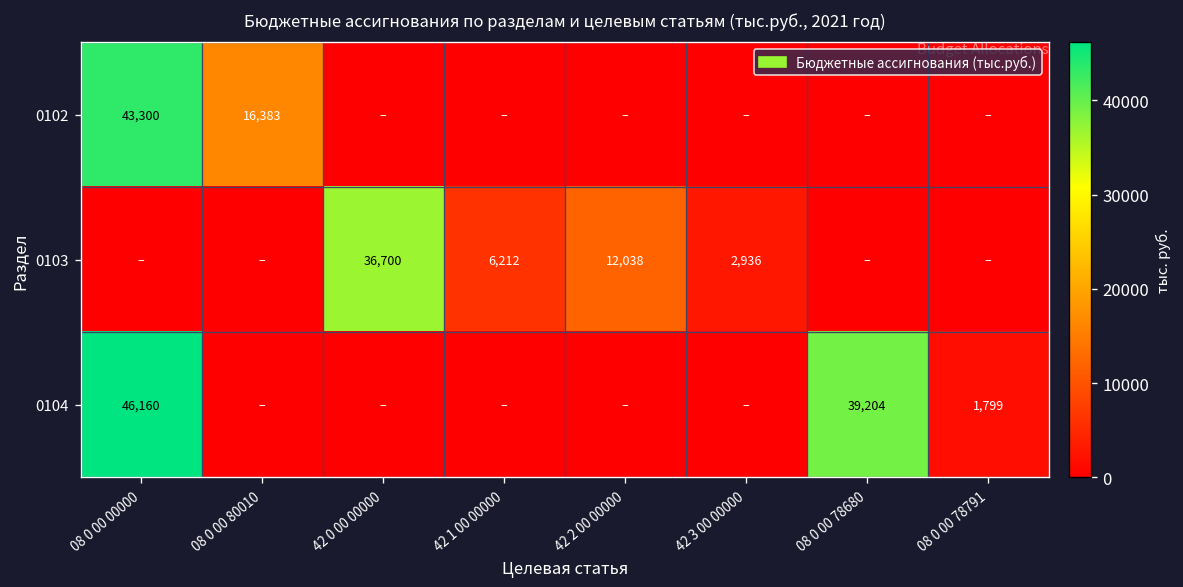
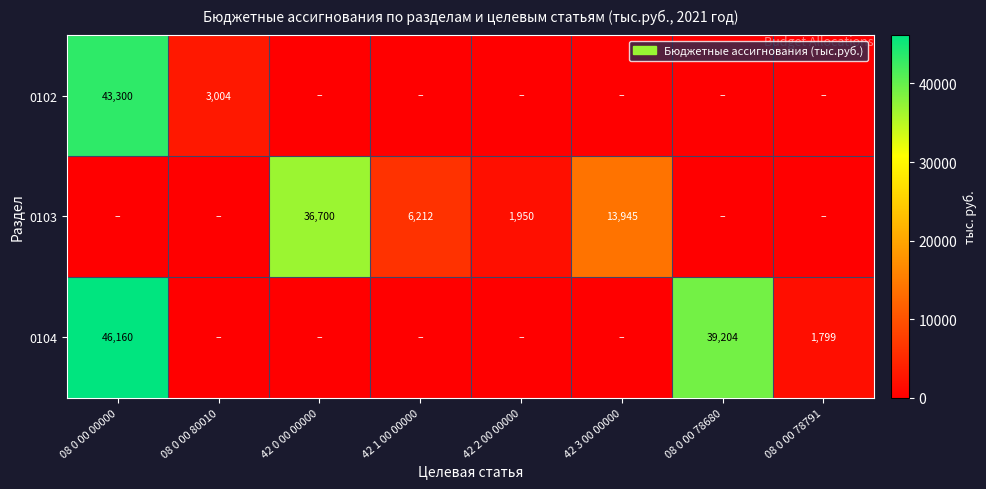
0102, 08 0 00 80010: 16,383 -> 3,004
0103, 42 2 00 00000: 12,038 -> 1,950
0103, 42 3 00 00000: 2,936 -> 13,945
